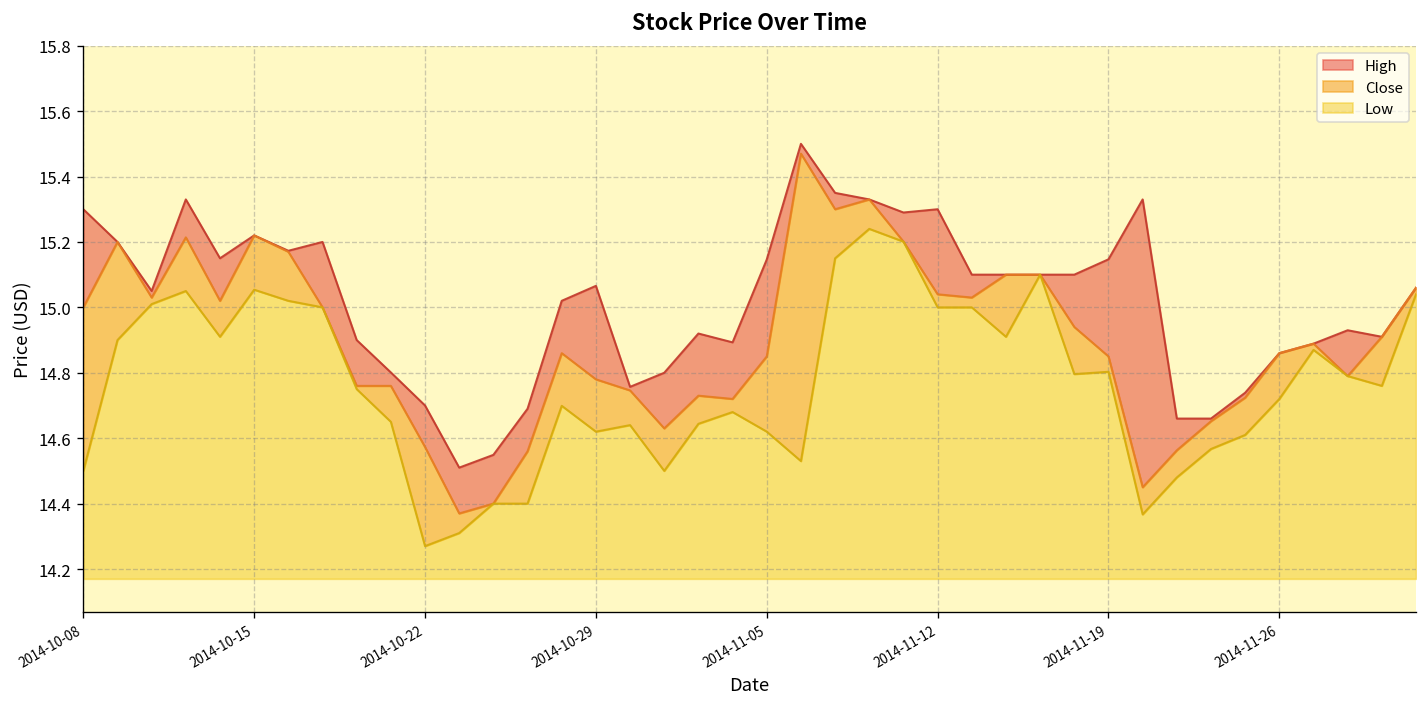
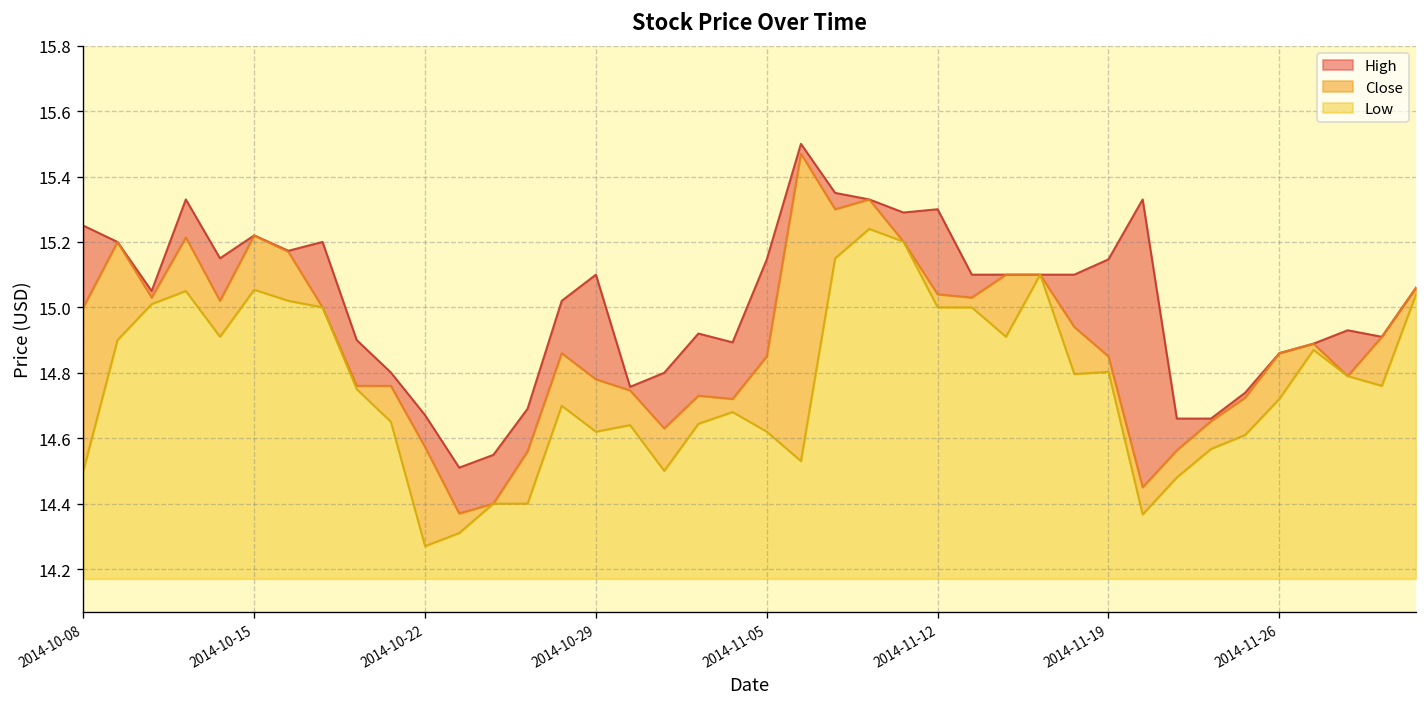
High, 2014-10-08: 15.30 -> 15.25
High, 2014-10-22: 14.70 -> 14.67
High, 2014-10-29: 15.07 -> 15.10
